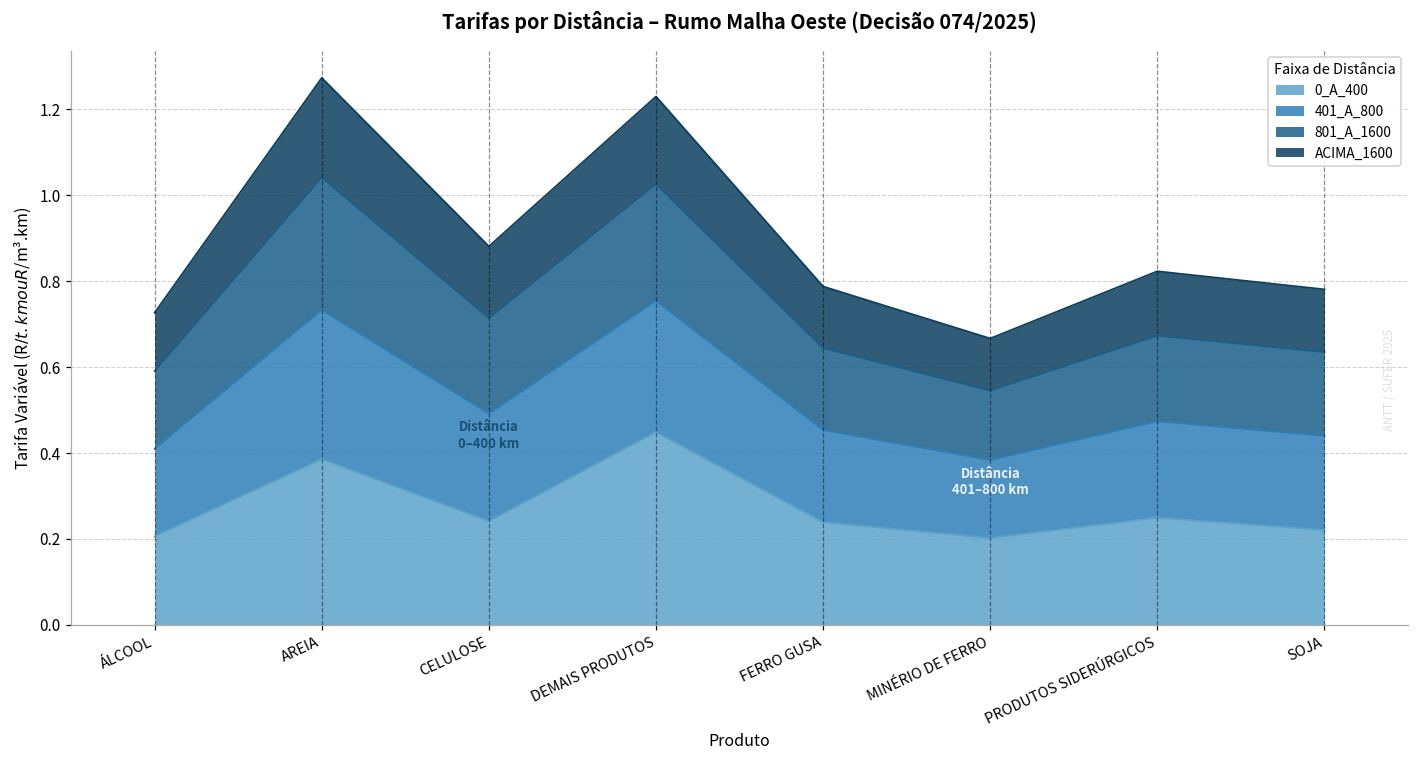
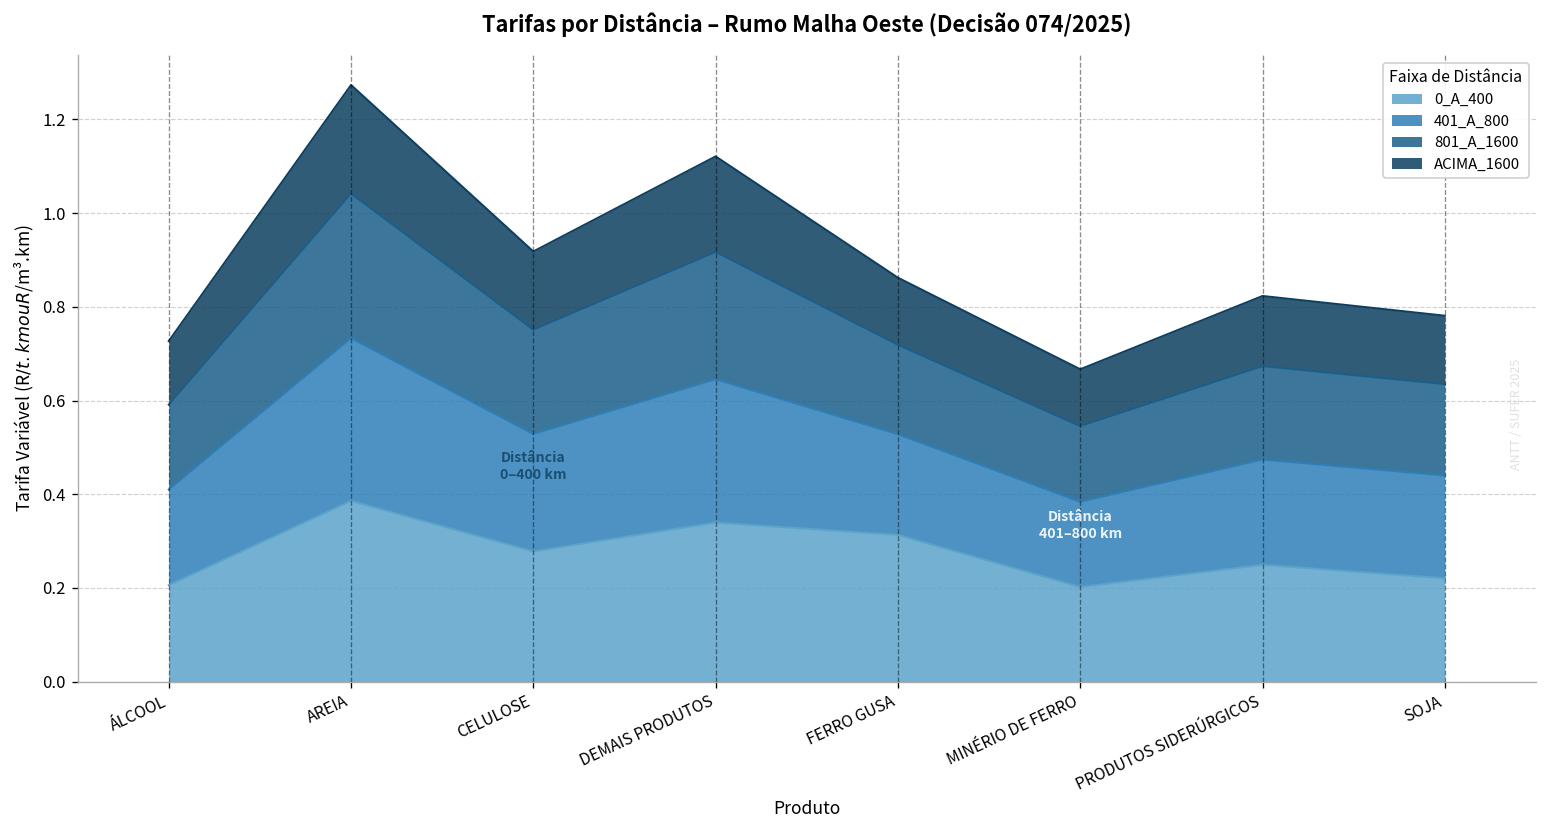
0_A_400, CELULOSE: 0.24 -> 0.28
0_A_400, DEMAIS PRODUTOS: 0.45 -> 0.34
0_A_400, FERRO GUSA: 0.24 -> 0.31
